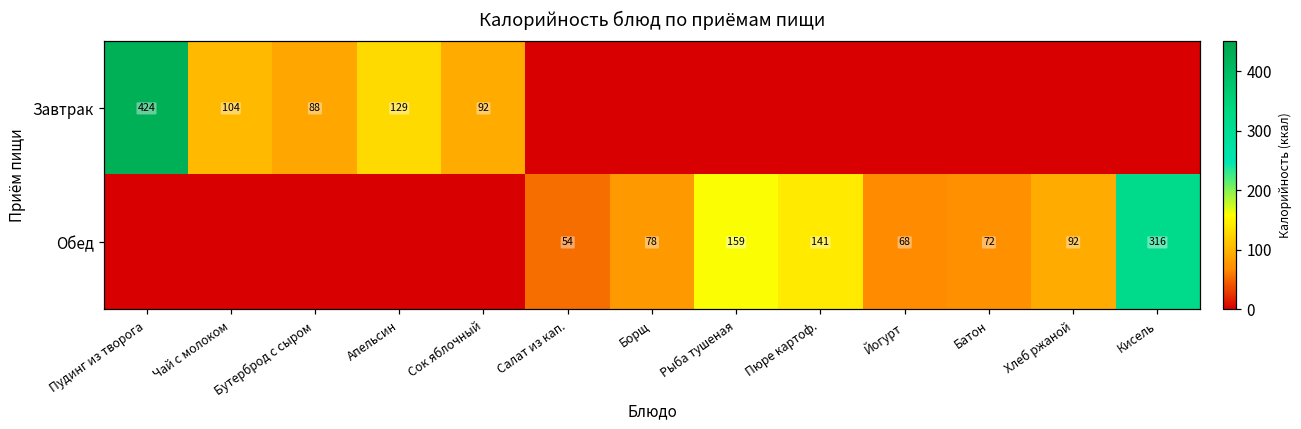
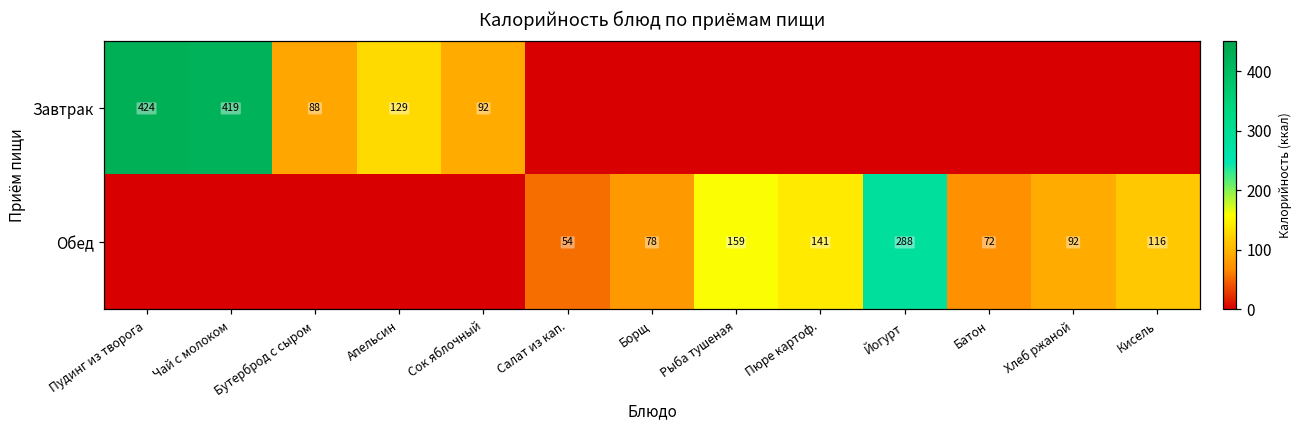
Завтрак, Чай с молоком: 104 -> 419
Обед, Йогурт: 68 -> 288
Обед, Кисель: 316 -> 116
